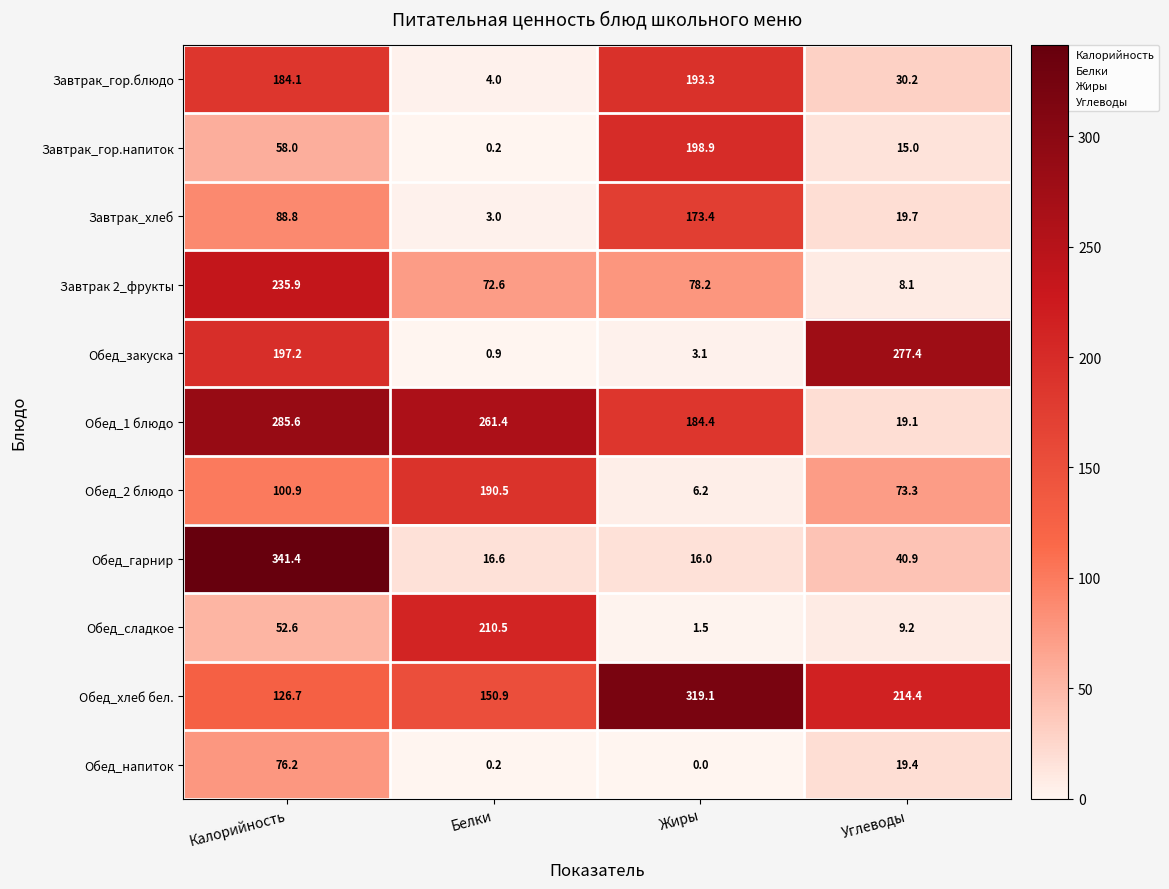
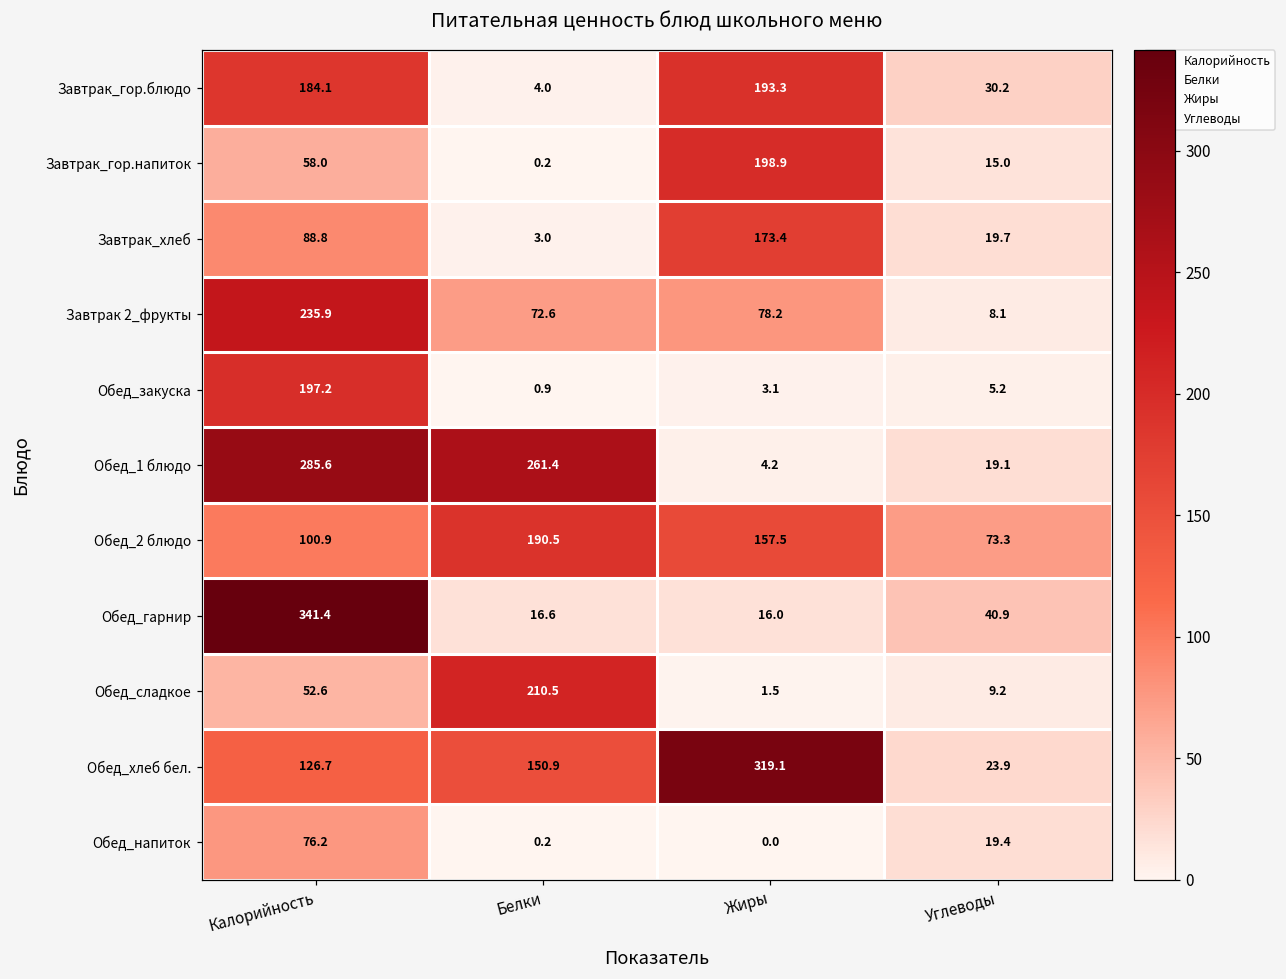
Обед_закуска, Углеводы: 277.4 -> 5.2
Обед_1 блюдо, Жиры: 184.4 -> 4.2
Обед_2 блюдо, Жиры: 6.2 -> 157.5
Обед_хлеб бел., Углеводы: 214.4 -> 23.9
